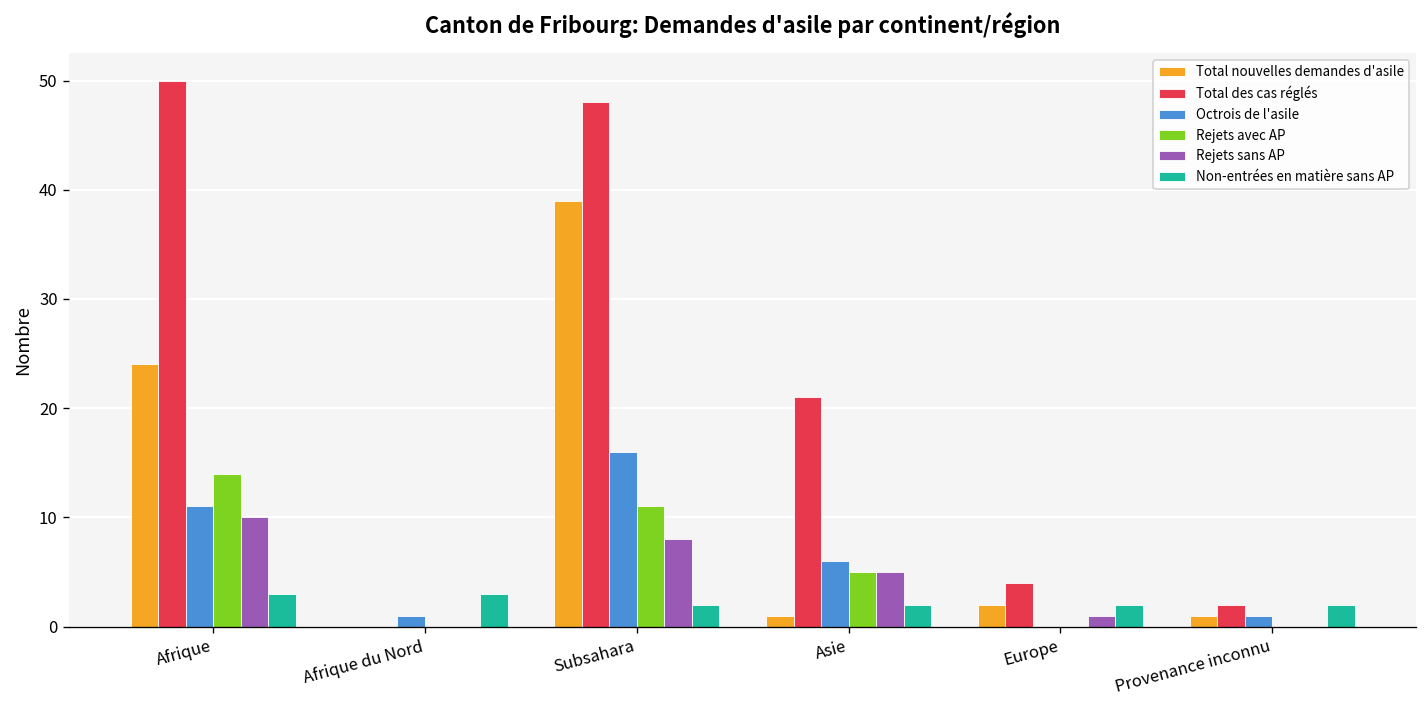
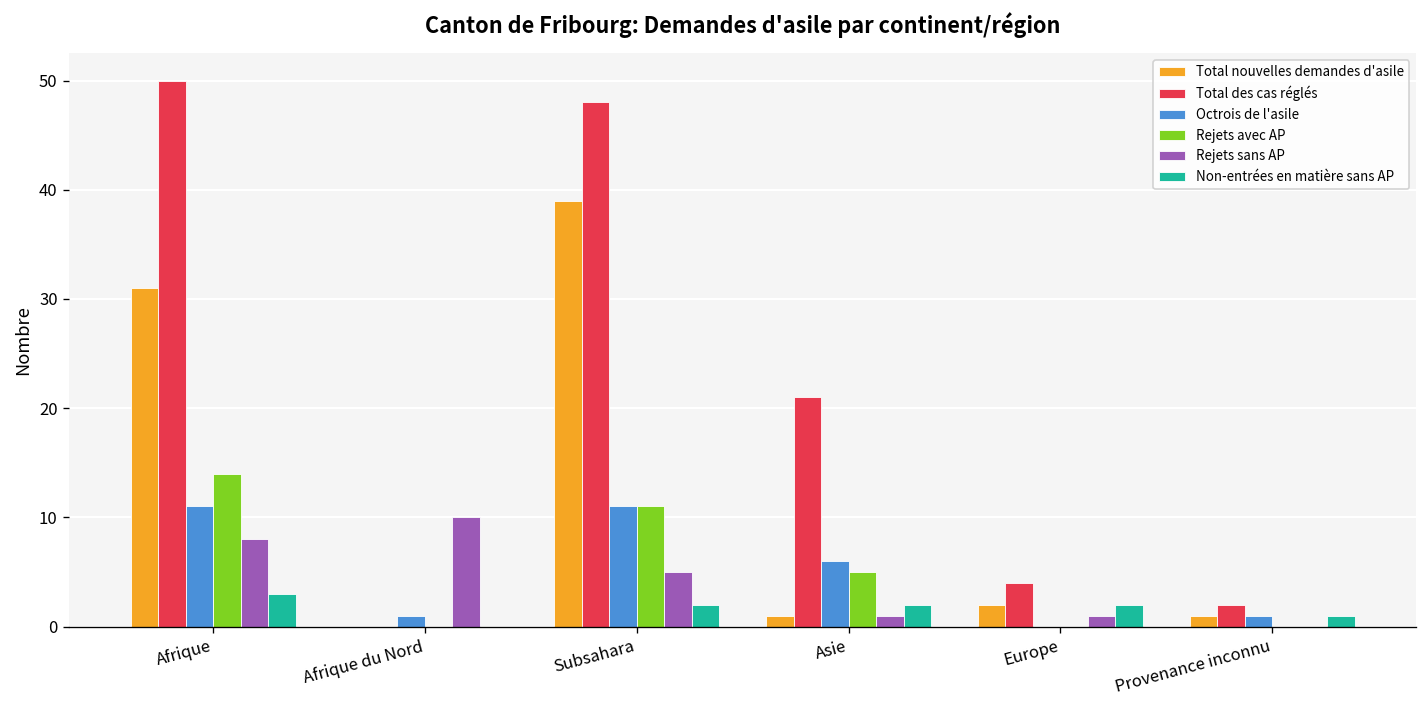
Total nouvelles demandes d'asile, Afrique: 24 -> 31
Rejets sans AP, Afrique: 10 -> 8
Rejets sans AP, Afrique du Nord: 0 -> 10
Non-entrées en matière sans AP, Afrique du Nord: 3 -> 0
Octrois de l'asile, Subsahara: 16 -> 11
Rejets sans AP, Subsahara: 8 -> 5
Rejets sans AP, Asie: 5 -> 1
Non-entrées en matière sans AP, Provenance inconnu: 2 -> 1
